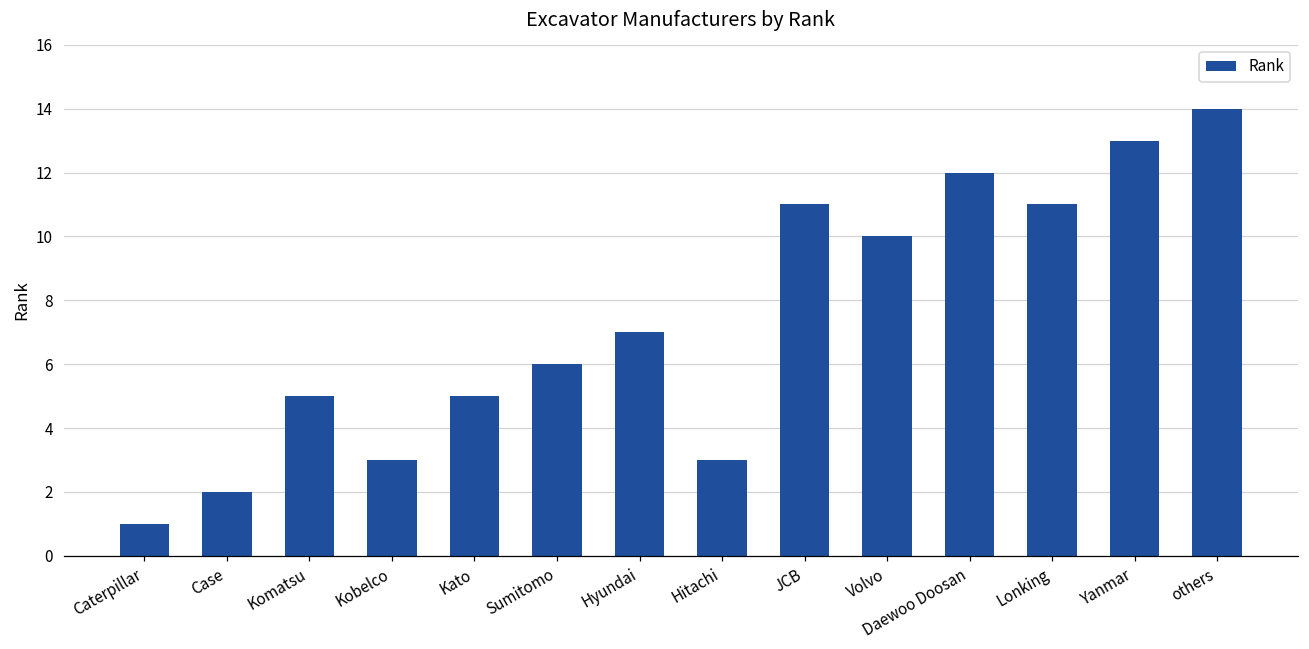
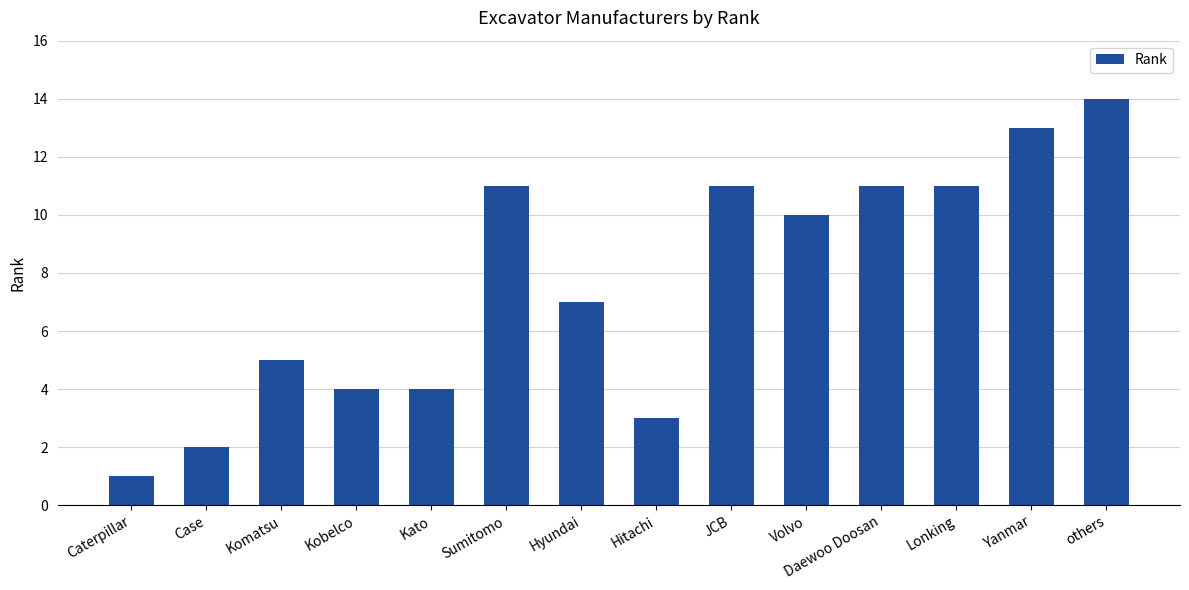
Kobelco: 3 -> 4
Kato: 5 -> 4
Sumitomo: 6 -> 11
Daewoo Doosan: 12 -> 11
